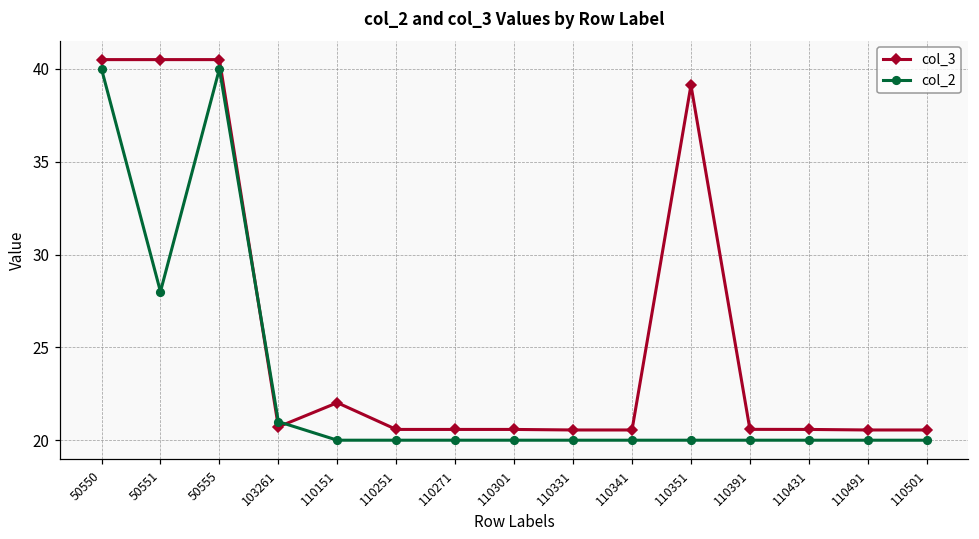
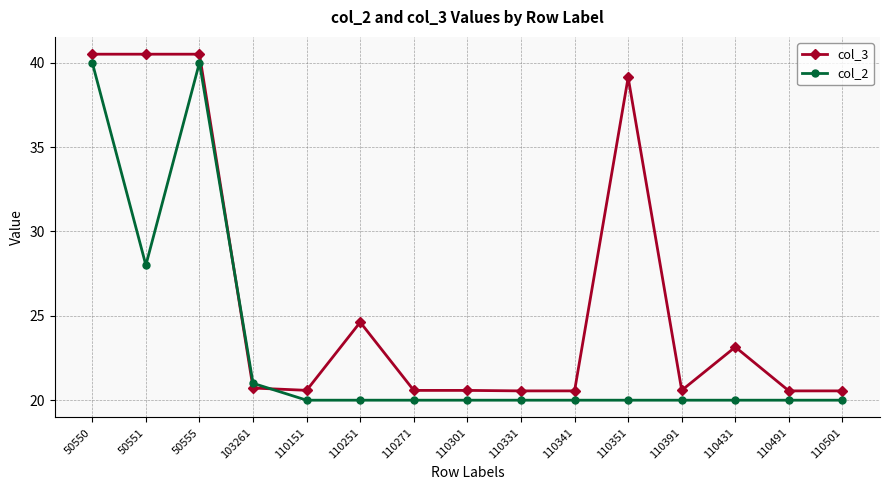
col_3, 110151: 22.0 -> 20.6
col_3, 110251: 20.6 -> 24.6
col_3, 110431: 20.6 -> 23.2
